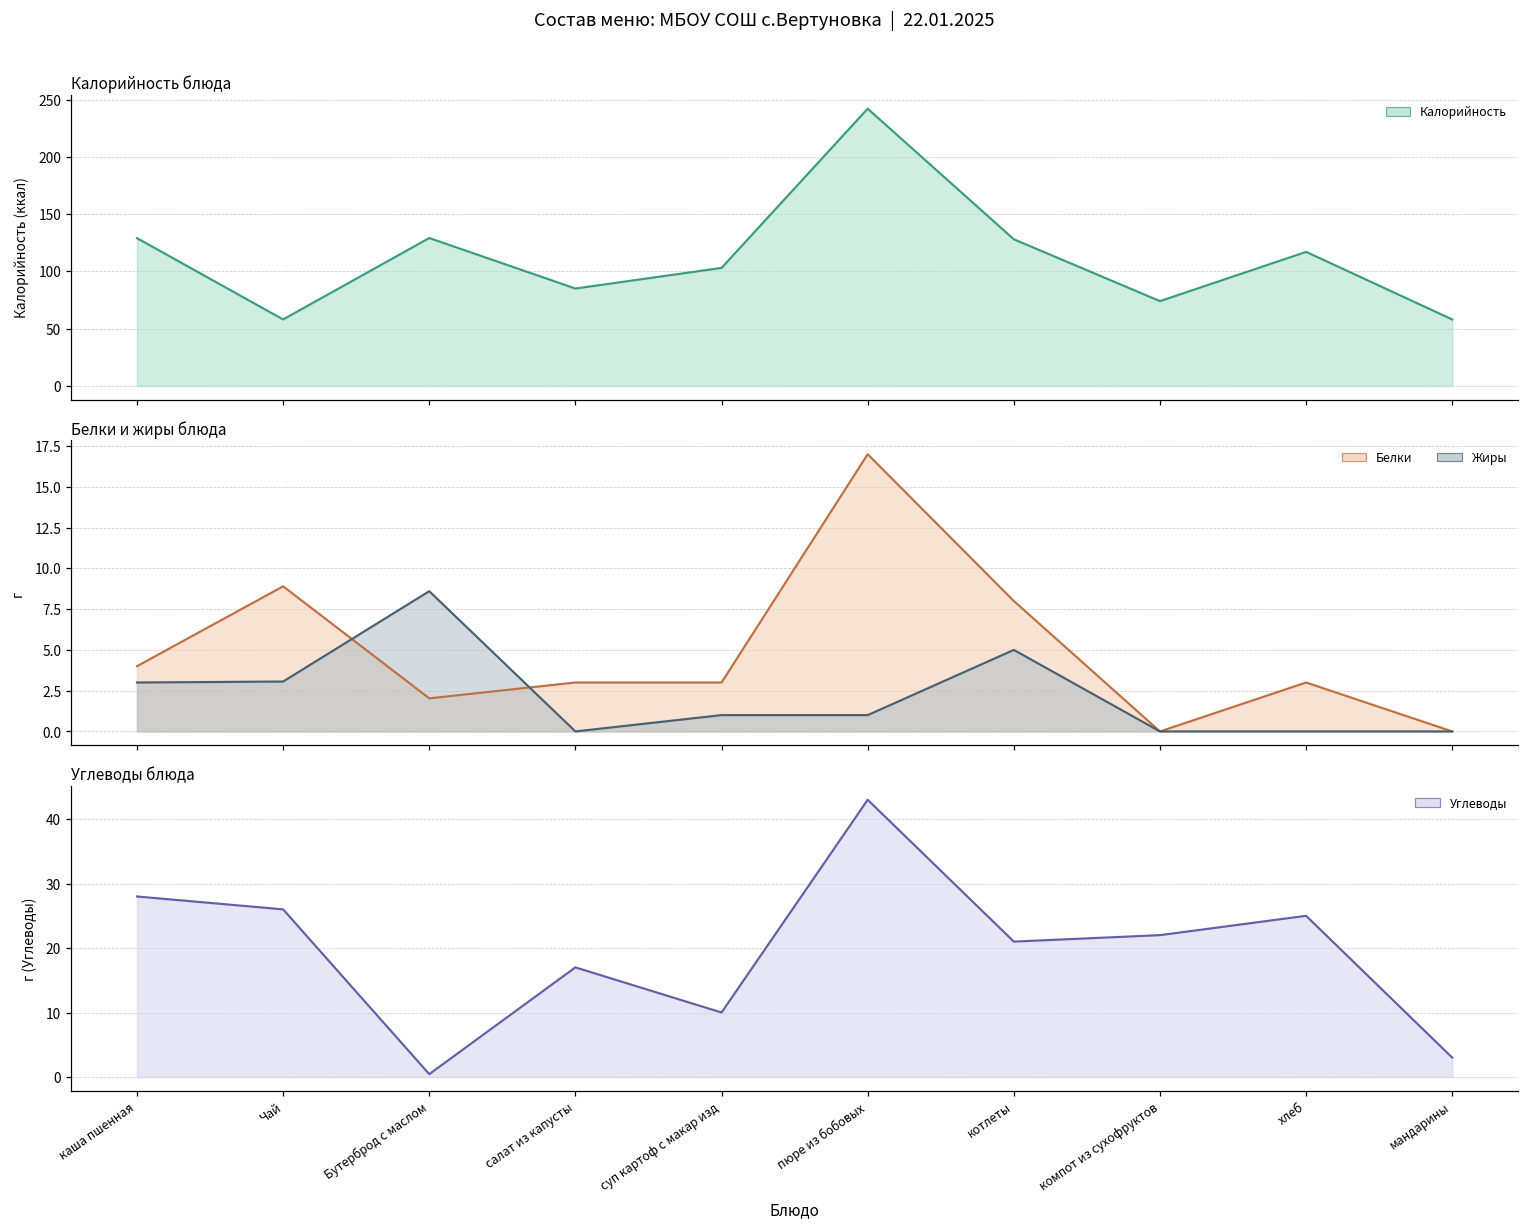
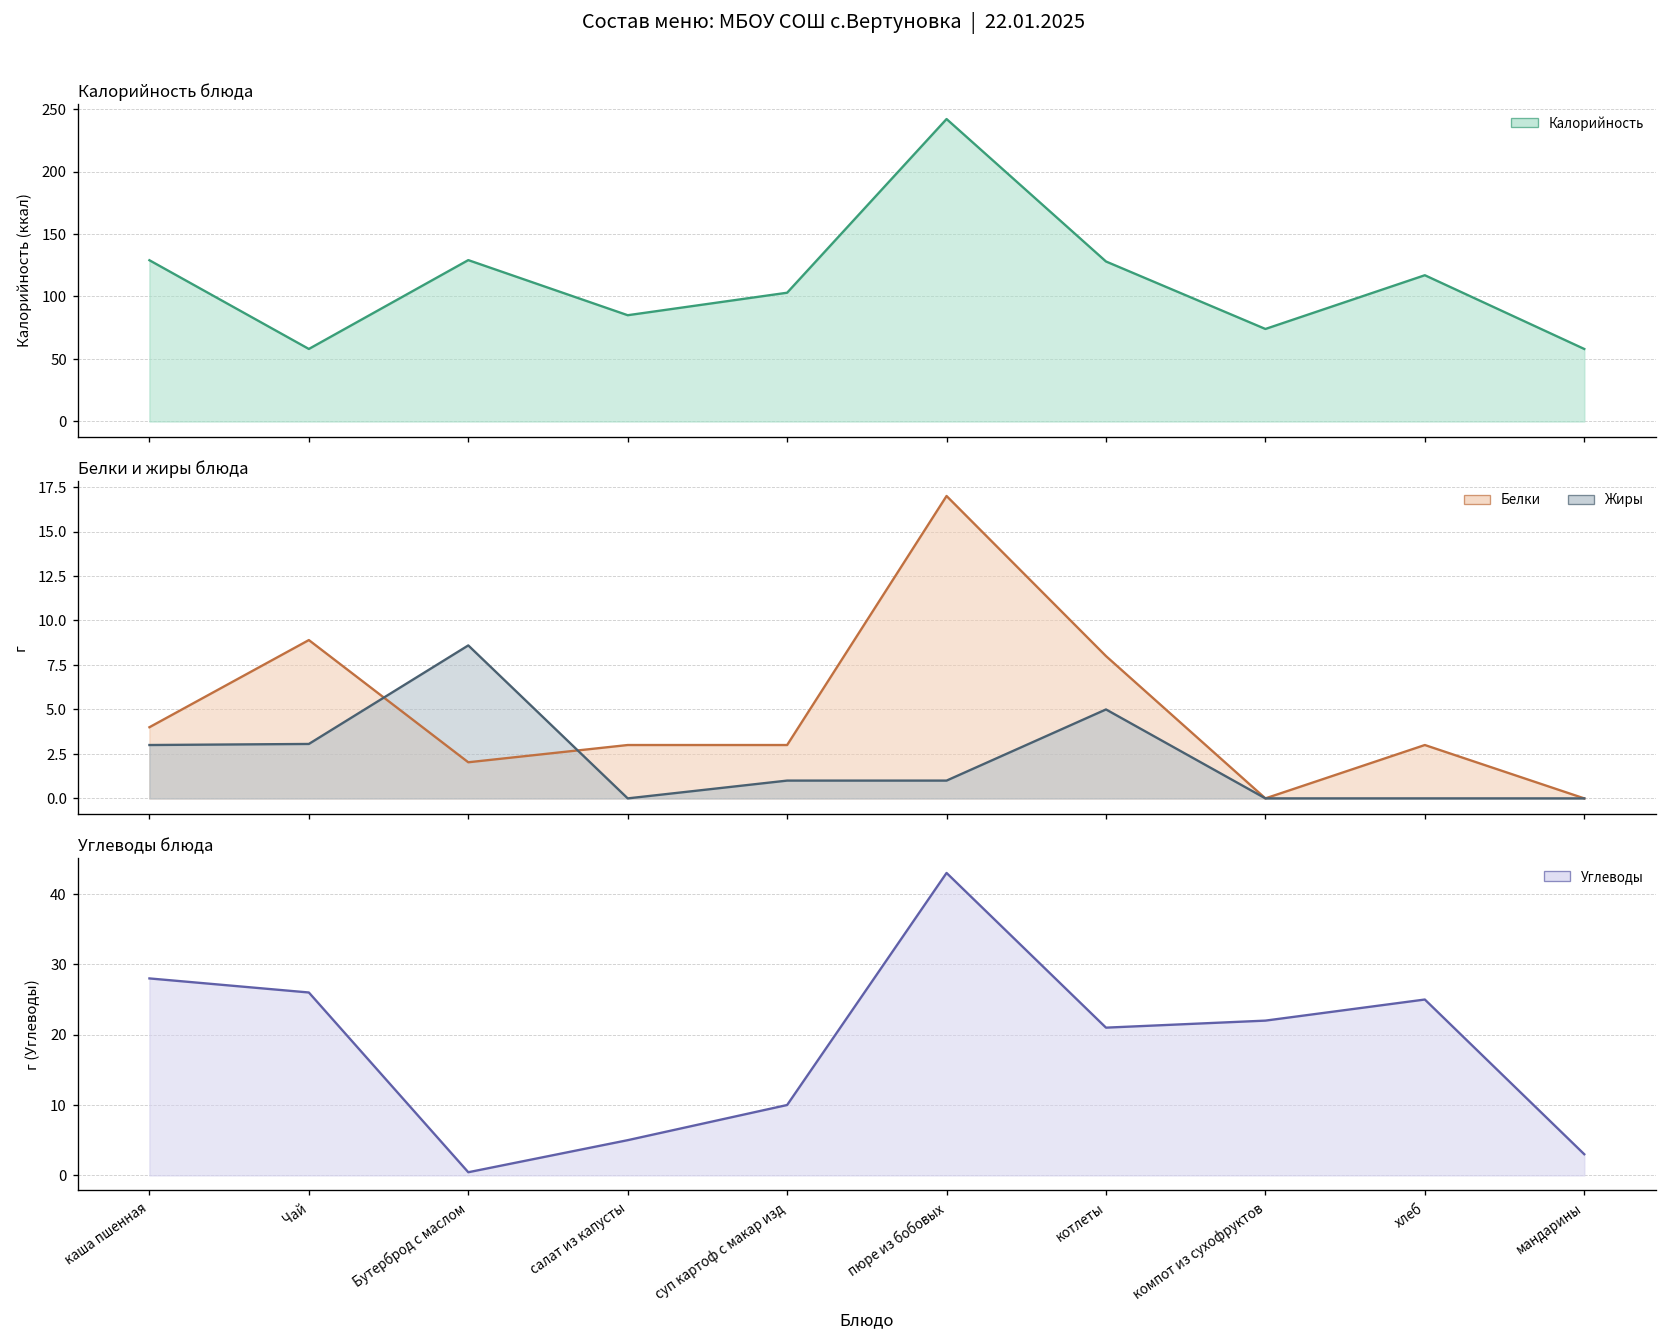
Углеводы блюда, салат из капусты: 17 -> 5
